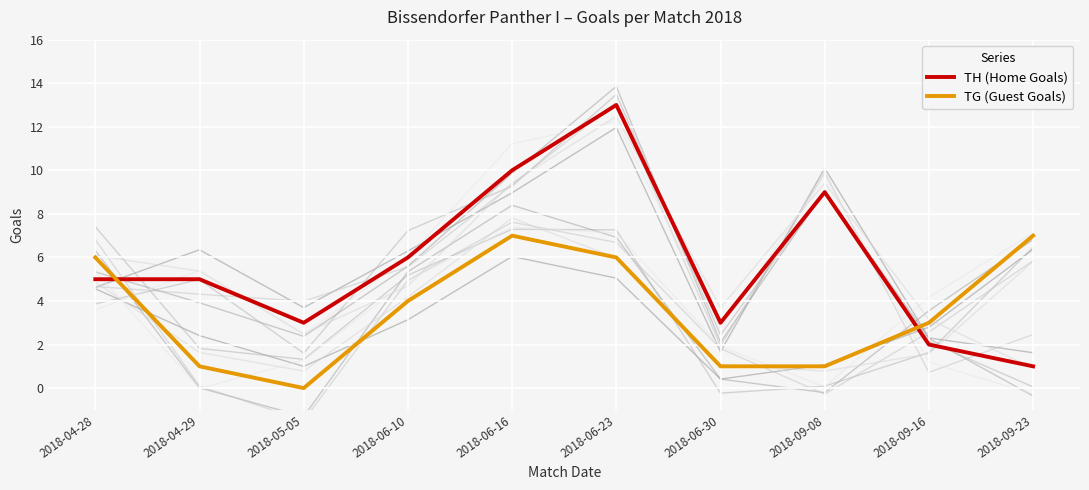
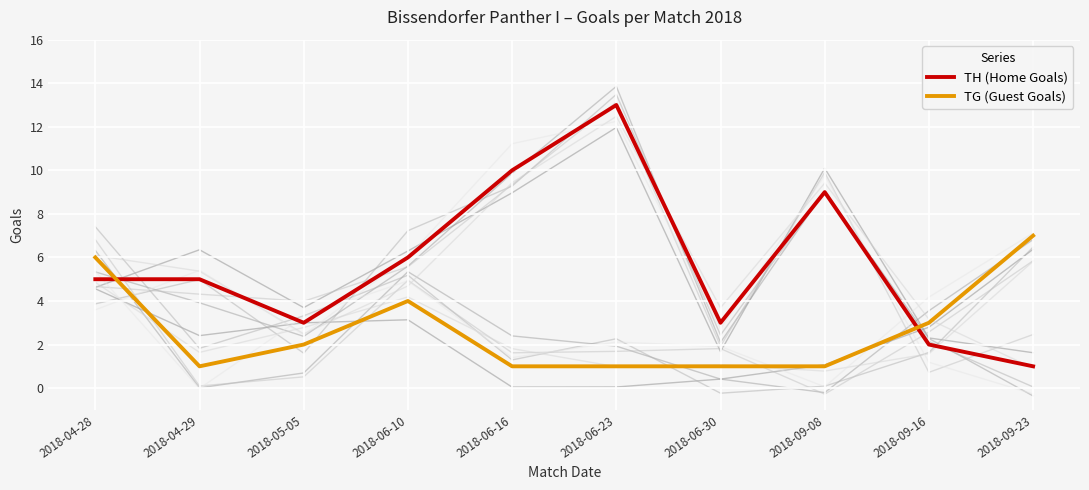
TG (Guest Goals), 2018-05-05: 0 -> 2
TG (Guest Goals), 2018-06-16: 7 -> 1
TG (Guest Goals), 2018-06-23: 6 -> 1
